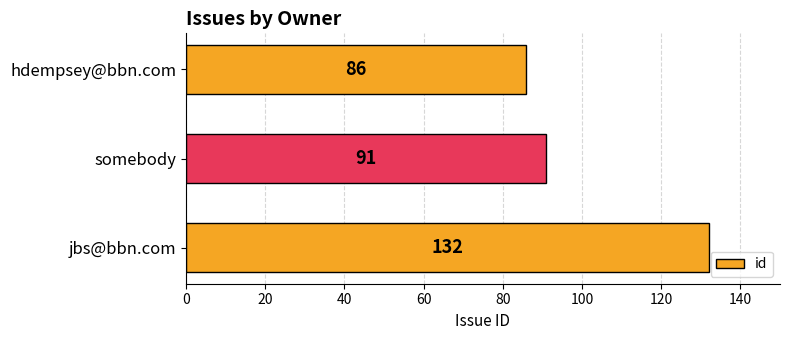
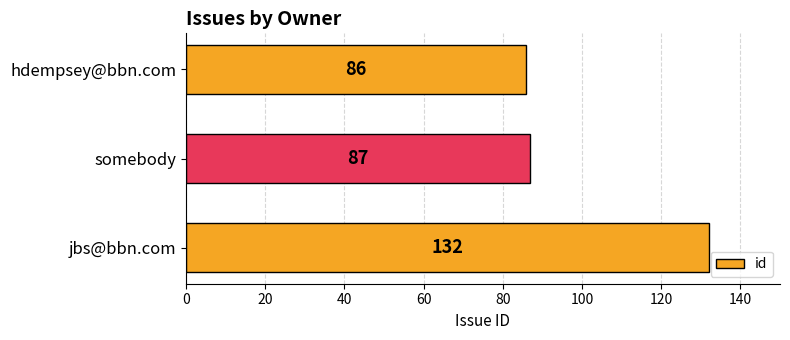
somebody: 91 -> 87
